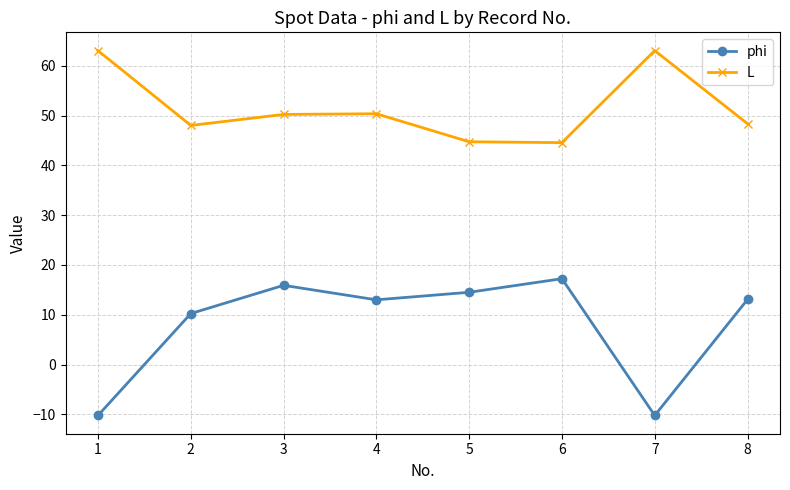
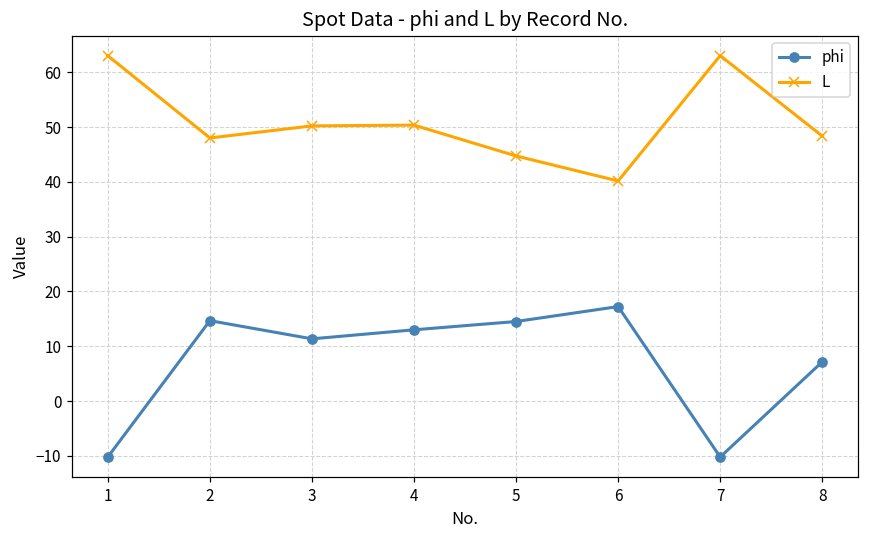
phi, 2: 10 -> 15
phi, 3: 16 -> 11
L, 6: 45 -> 40
phi, 8: 13 -> 7
